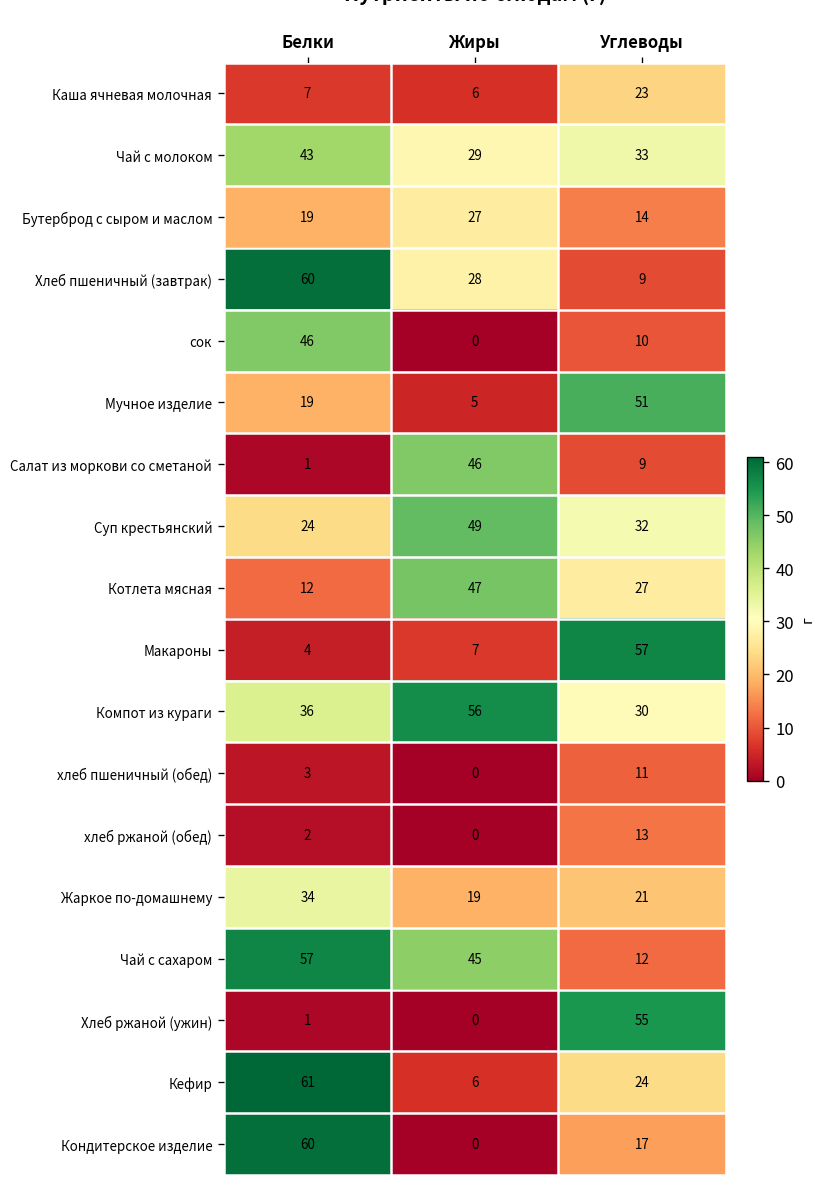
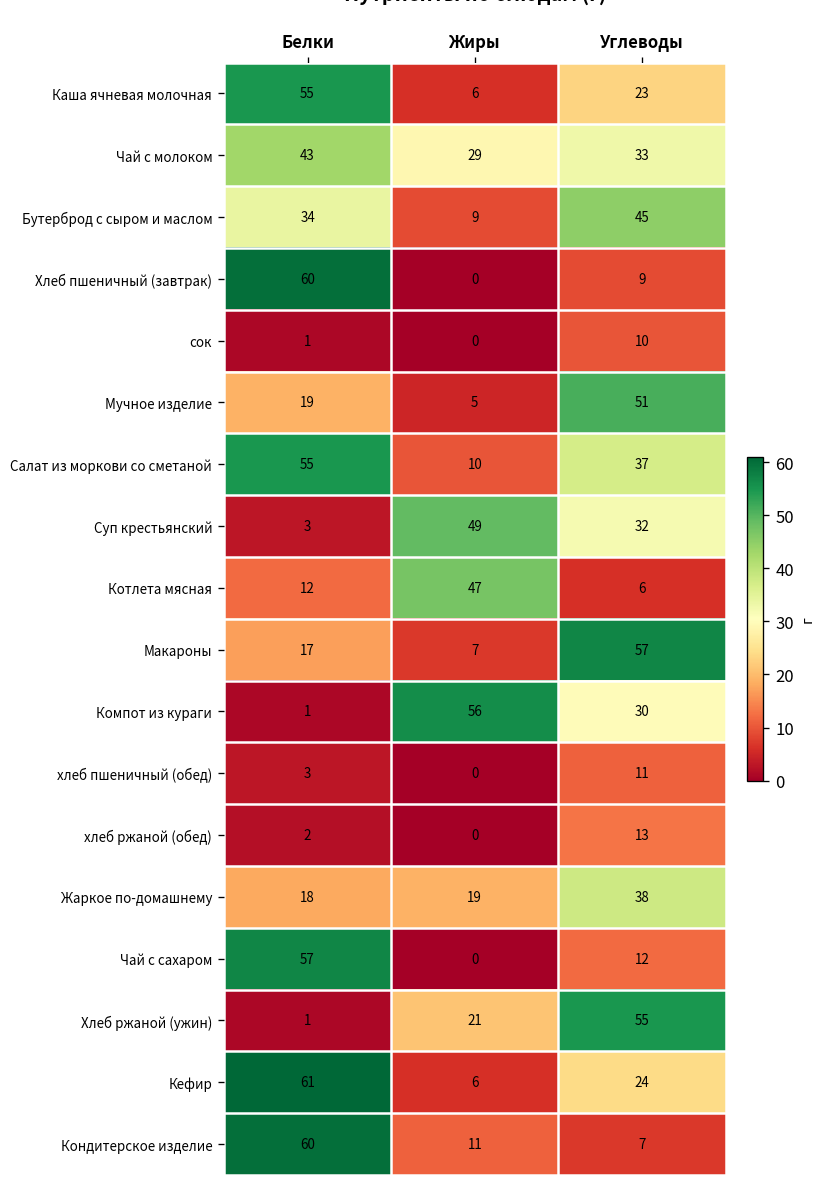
Каша ячневая молочная, Белки: 7 -> 55
Бутерброд с сыром и маслом, Белки: 19 -> 34
Бутерброд с сыром и маслом, Жиры: 27 -> 9
Бутерброд с сыром и маслом, Углеводы: 14 -> 45
Хлеб пшеничный (завтрак), Жиры: 28 -> 0
сок, Белки: 46 -> 1
Салат из моркови со сметаной, Белки: 1 -> 55
Салат из моркови со сметаной, Жиры: 46 -> 10
Салат из моркови со сметаной, Углеводы: 9 -> 37
Суп крестьянский, Белки: 24 -> 3
Котлета мясная, Углеводы: 27 -> 6
Макароны, Белки: 4 -> 17
Компот из кураги, Белки: 36 -> 1
Жаркое по-домашнему, Белки: 34 -> 18
Жаркое по-домашнему, Углеводы: 21 -> 38
Чай с сахаром, Жиры: 45 -> 0
Хлеб ржаной (ужин), Жиры: 0 -> 21
Кондитерское изделие, Жиры: 0 -> 11
Кондитерское изделие, Углеводы: 17 -> 7
